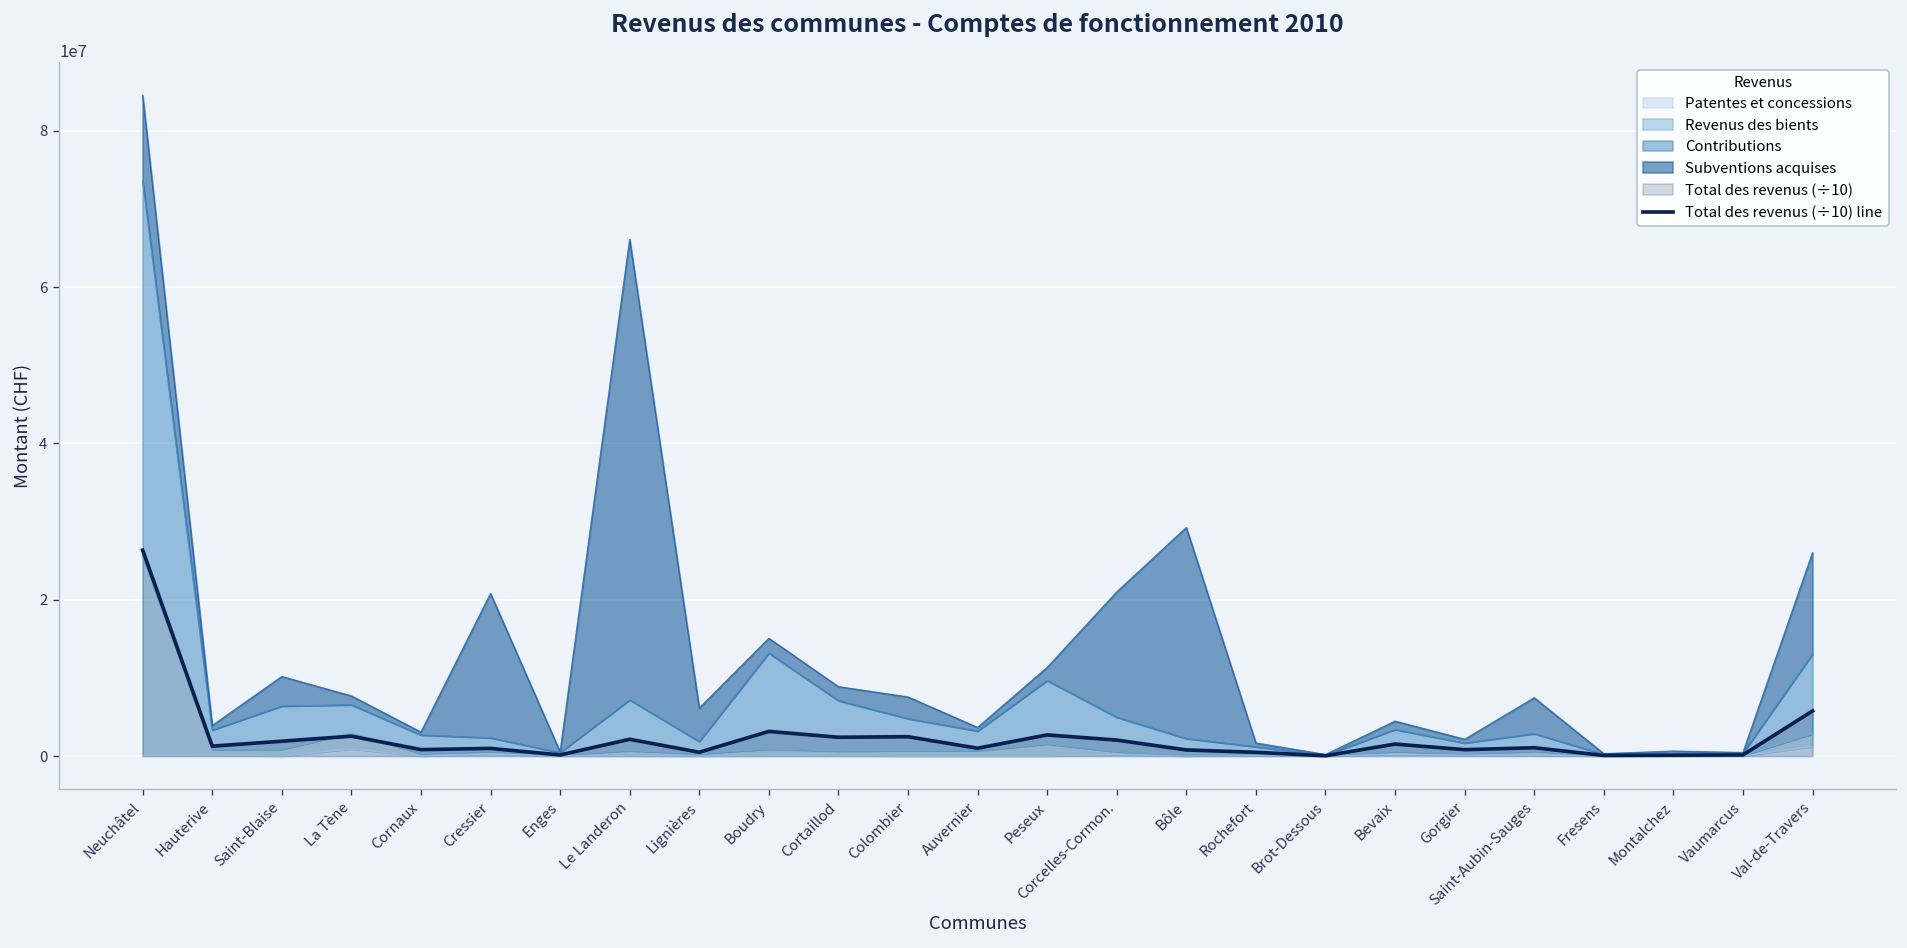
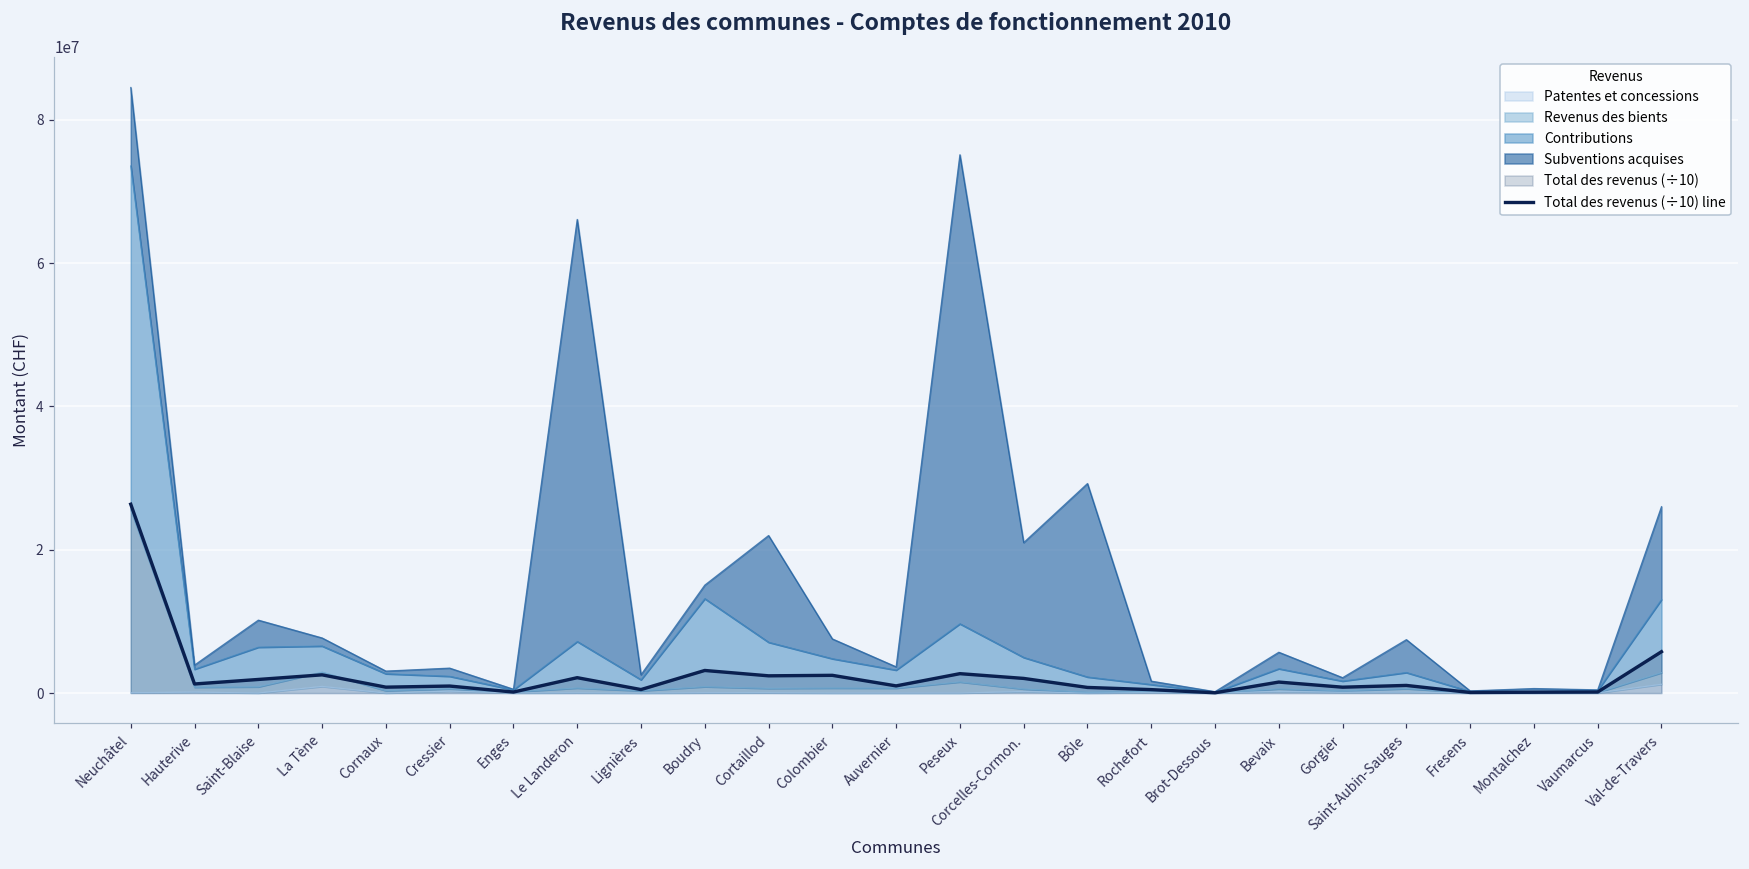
Subventions acquises, Cressier: 18000000 -> 1000000
Subventions acquises, Lignières: 4000000 -> 1000000
Subventions acquises, Cortaillod: 2000000 -> 15000000
Subventions acquises, Peseux: 2000000 -> 65000000
Subventions acquises, Bevaix: 1000000 -> 2000000
